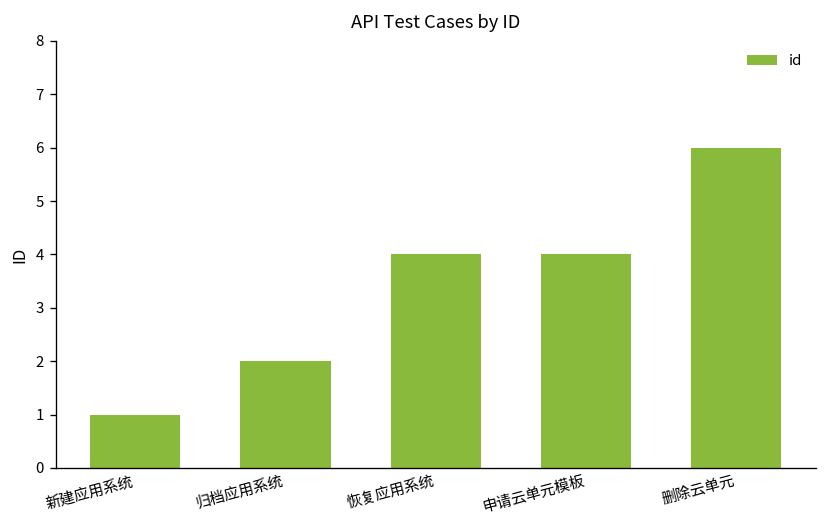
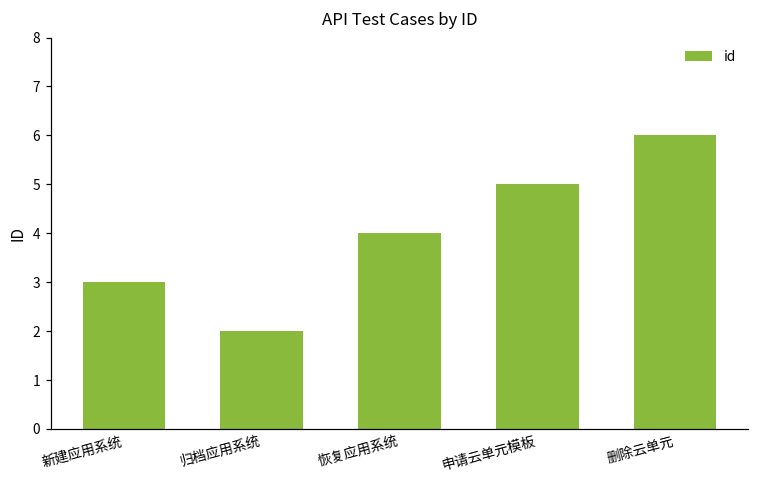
新建应用系统: 1 -> 3
申请云单元模板: 4 -> 5
